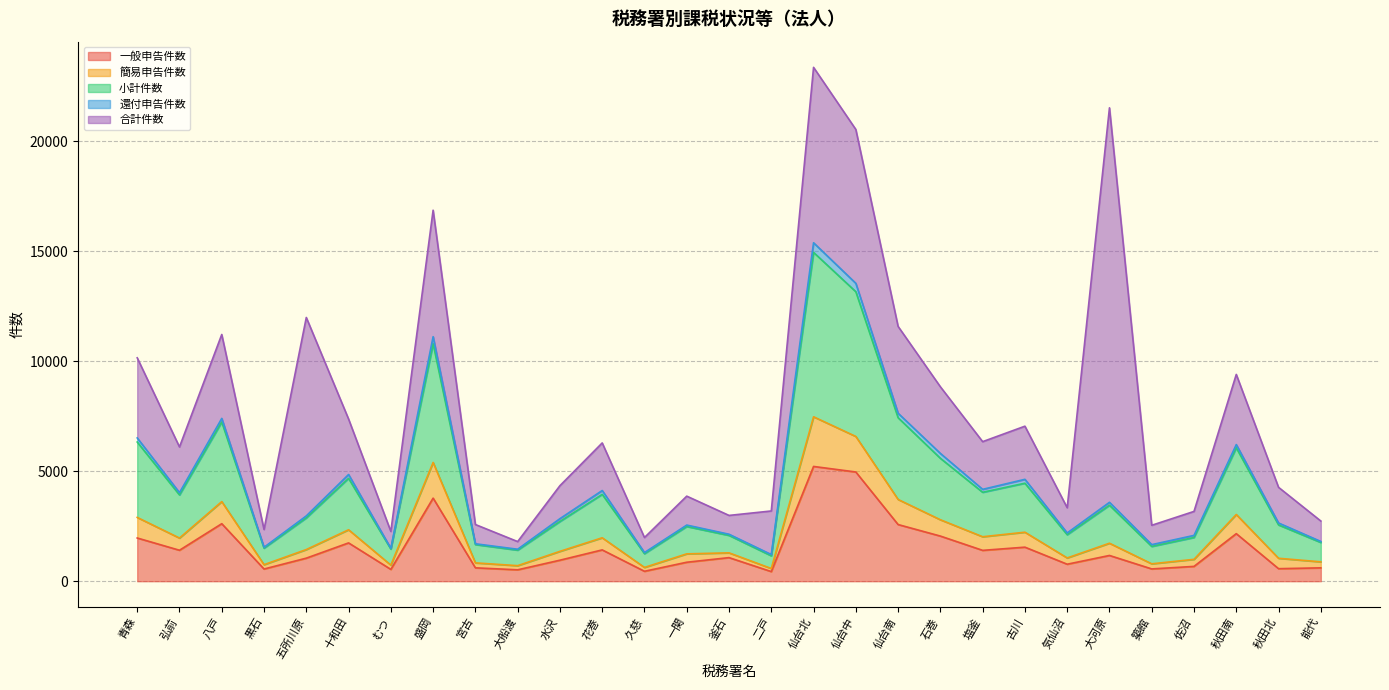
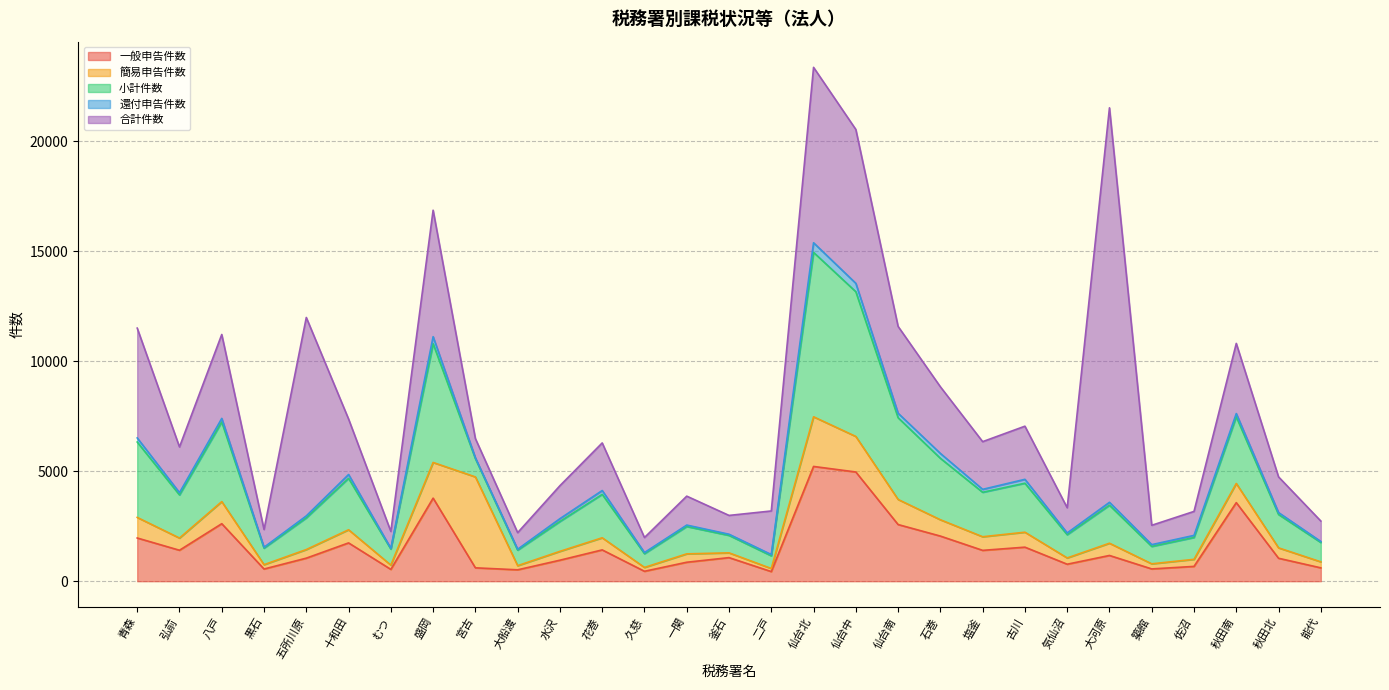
合計件数, 青森: 3600 -> 5000
簡易申告件数, 宮古: 200 -> 4100
合計件数, 大船渡: 300 -> 800
一般申告件数, 秋田南: 2200 -> 3600
一般申告件数, 秋田北: 600 -> 1000
